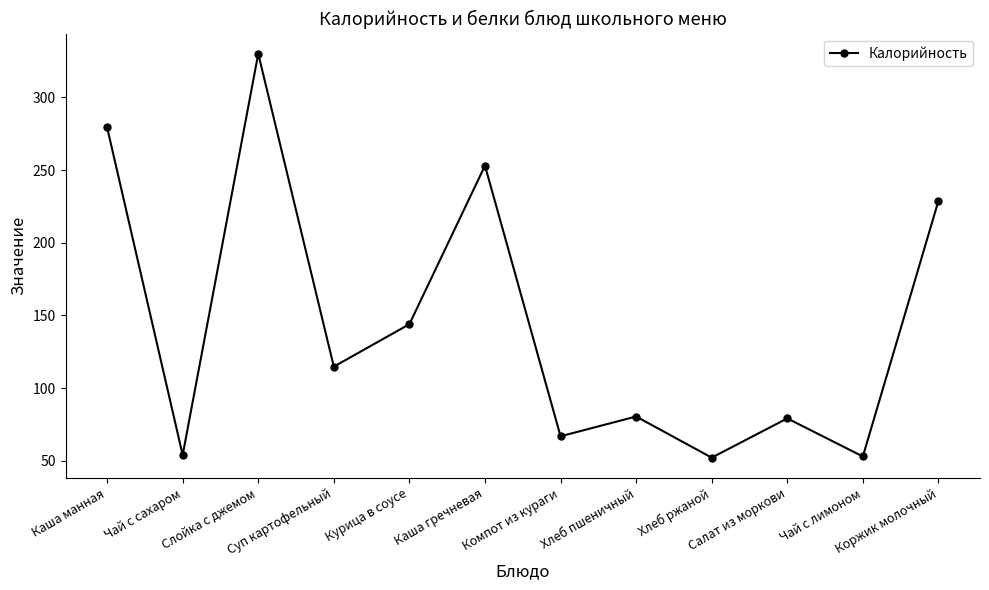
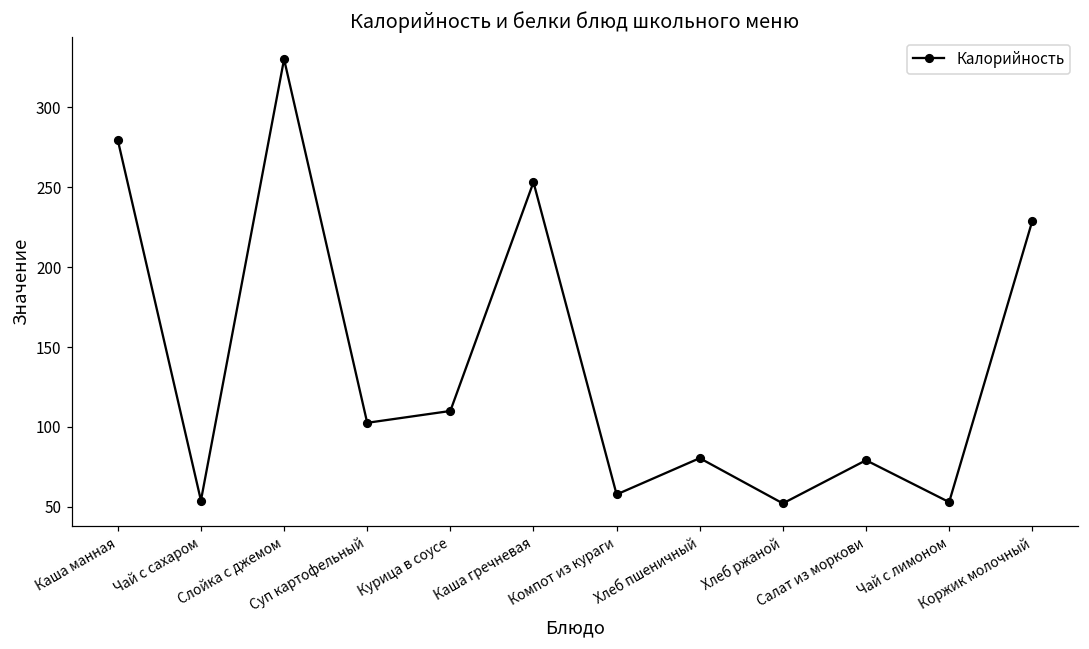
Суп картофельный: 115 -> 103
Курица в соусе: 144 -> 110
Компот из кураги: 67 -> 58
